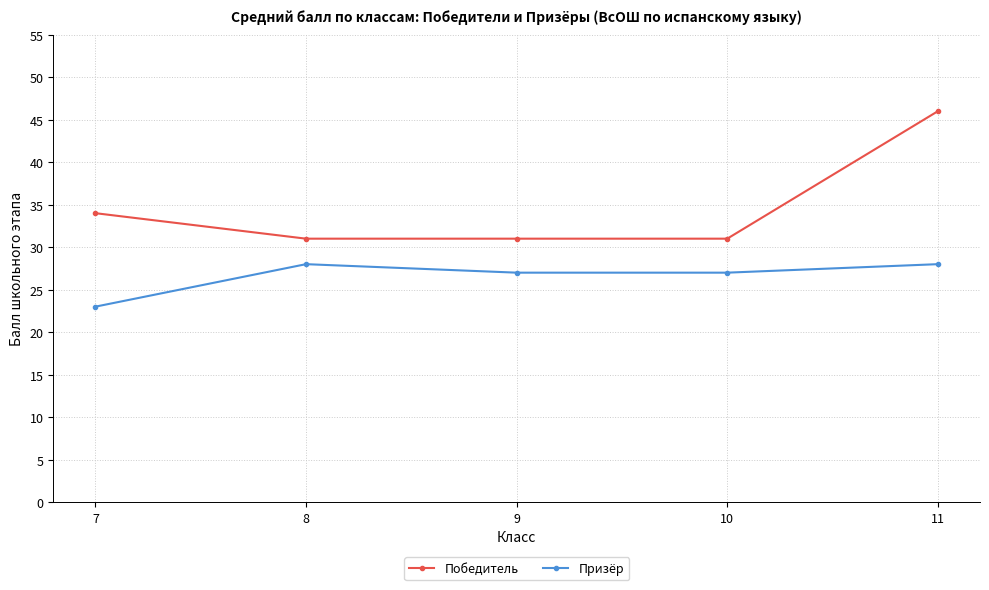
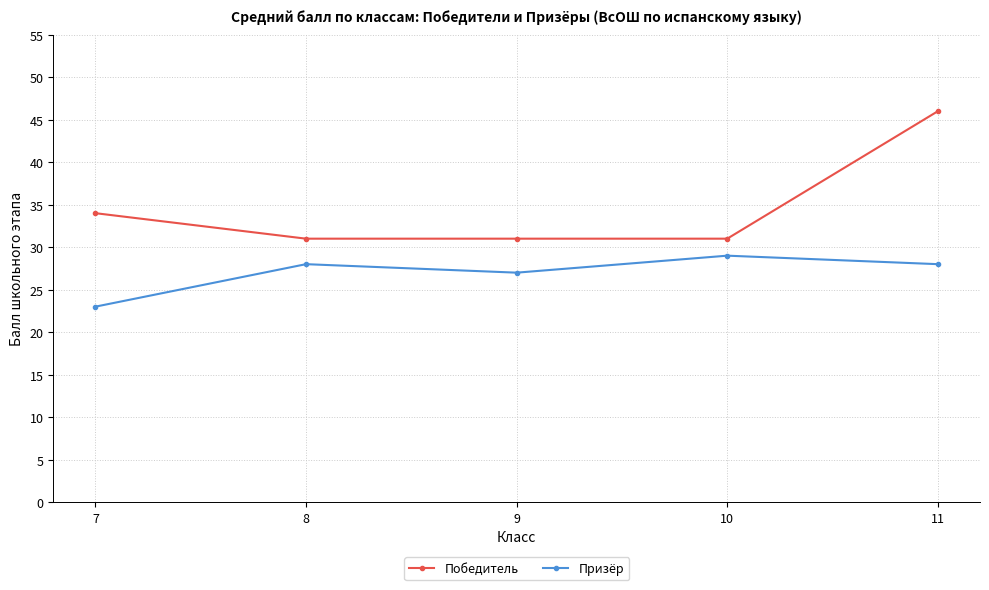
Призёр, 10: 27 -> 29
